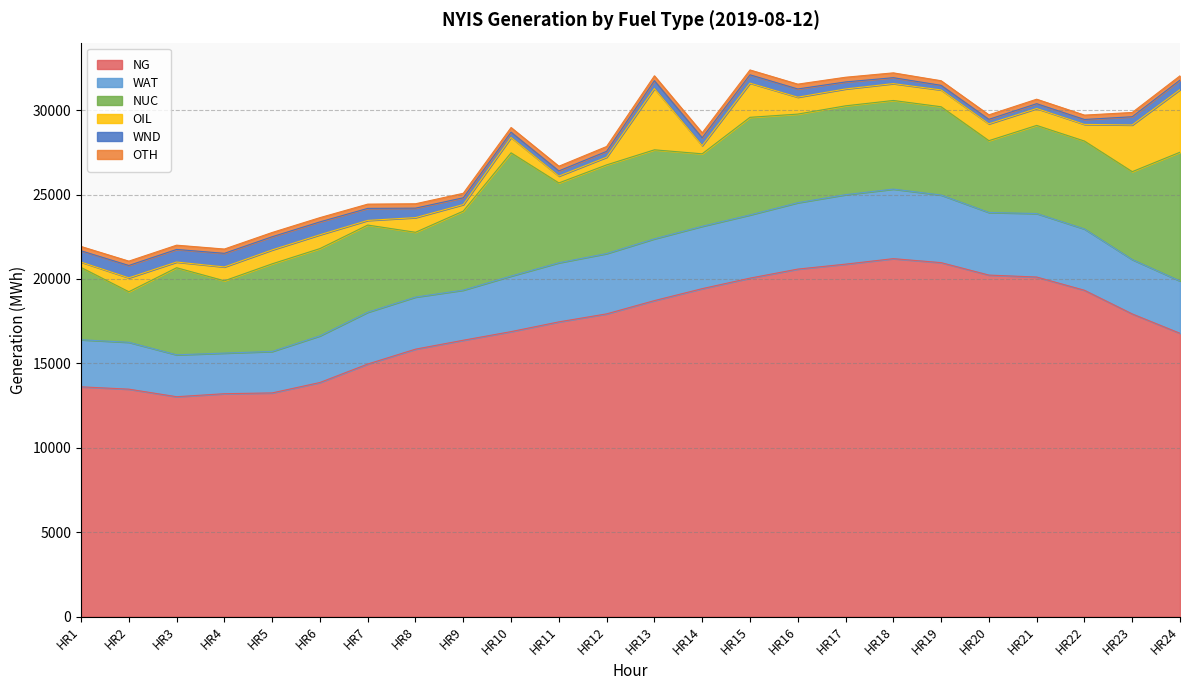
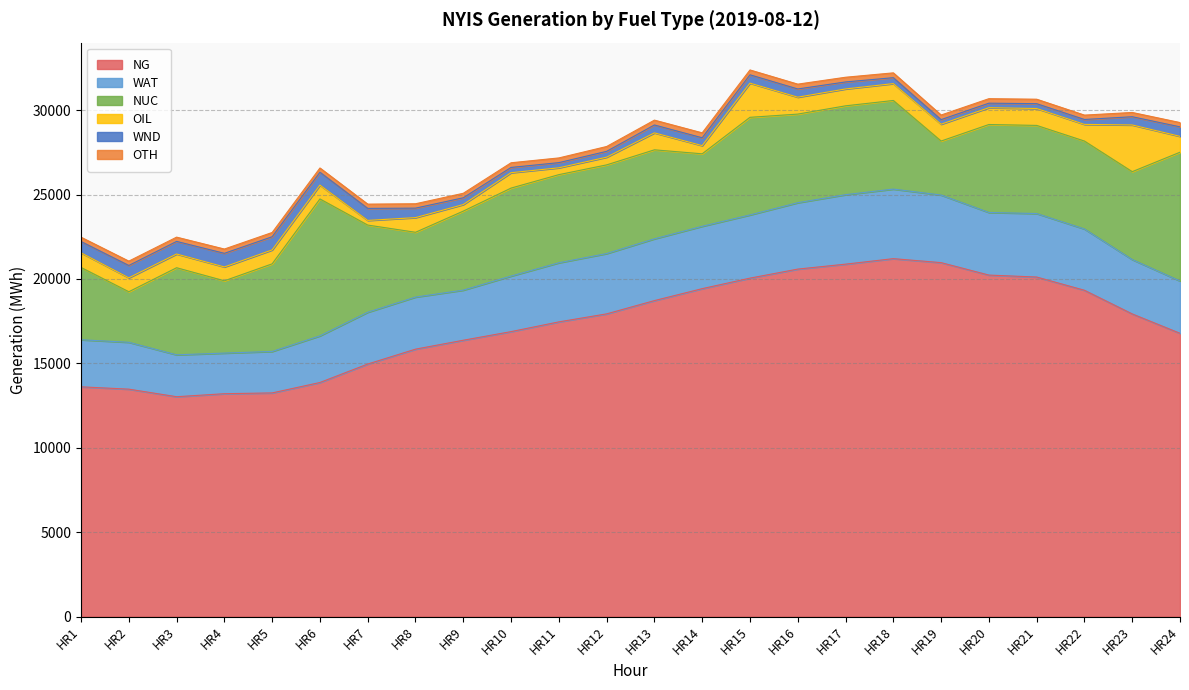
OIL, HR1: 300 -> 900
OIL, HR3: 300 -> 800
NUC, HR6: 5200 -> 8100
NUC, HR10: 7300 -> 5200
NUC, HR11: 4700 -> 5200
OIL, HR13: 3600 -> 1000
NUC, HR19: 5200 -> 3200
NUC, HR20: 4300 -> 5200
OIL, HR24: 3700 -> 900
